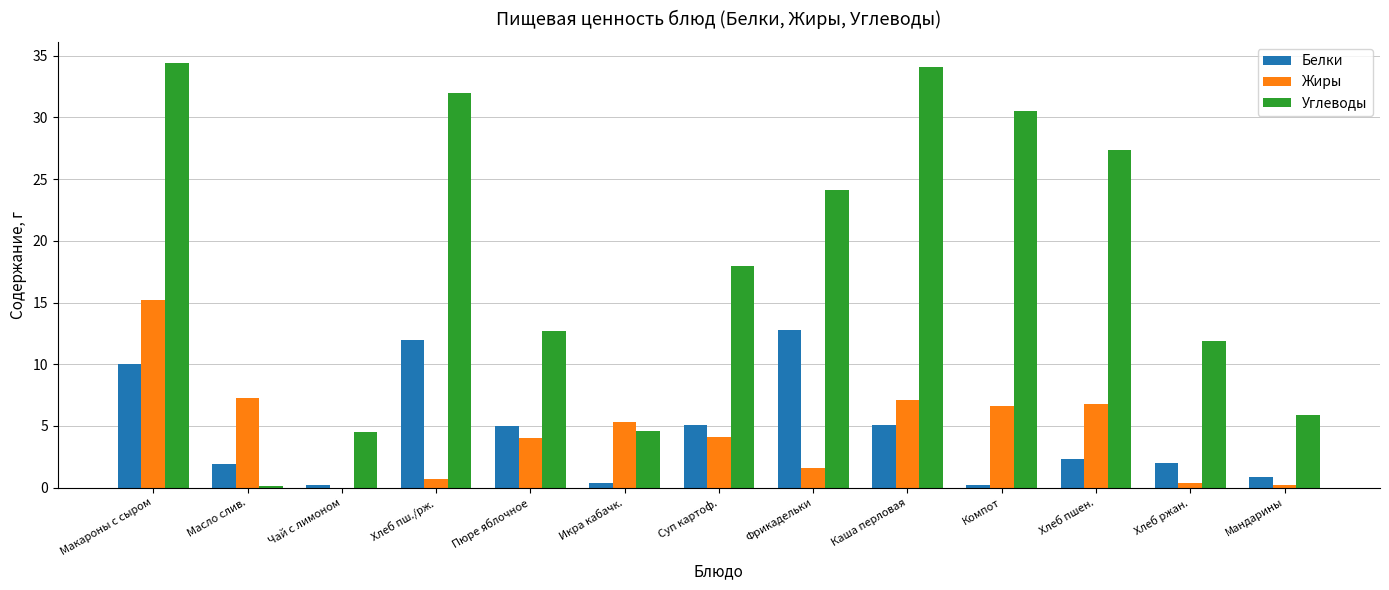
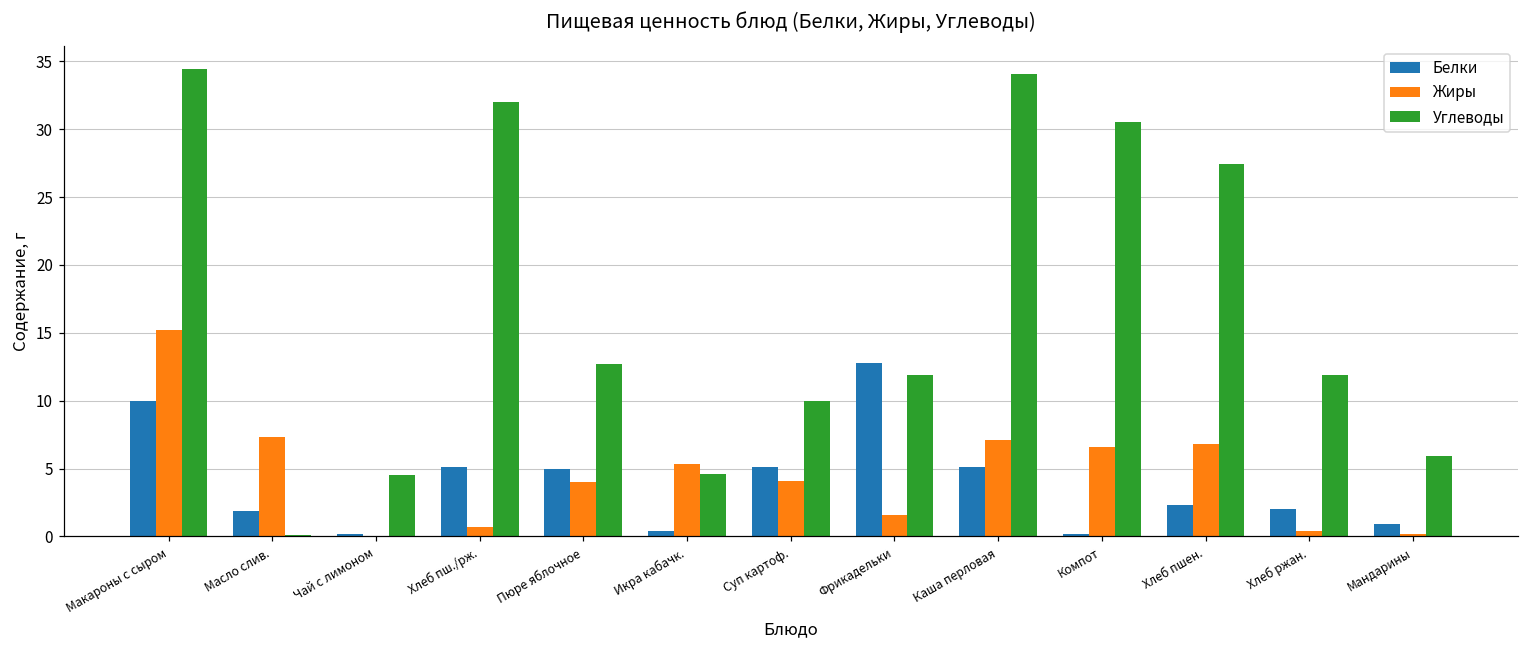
Белки, Хлеб пш./рж.: 12.0 -> 5.1
Углеводы, Суп картоф.: 18 -> 10
Углеводы, Фрикадельки: 24.1 -> 11.9
